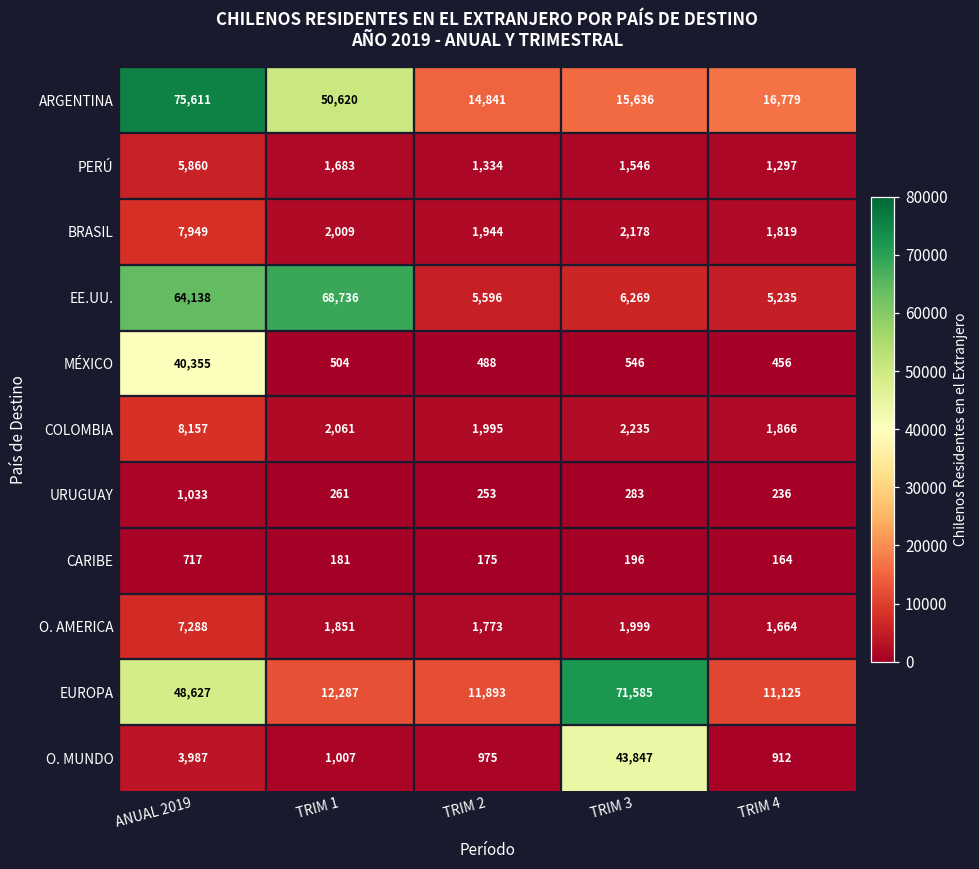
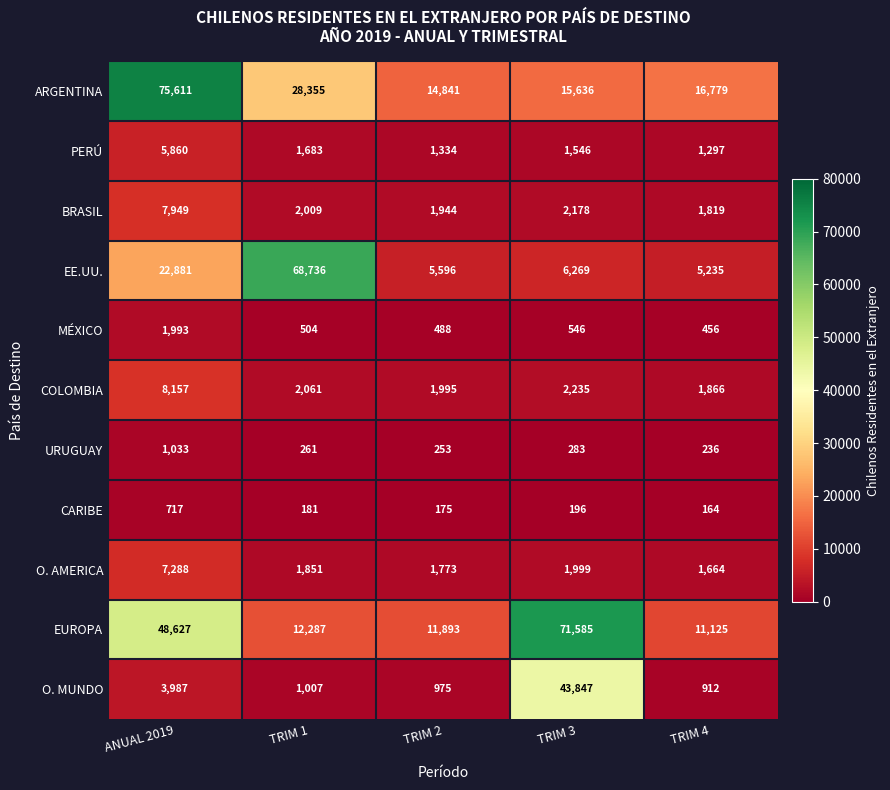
ARGENTINA, TRIM 1: 50,620 -> 28,355
EE.UU., ANUAL 2019: 64,138 -> 22,881
MÉXICO, ANUAL 2019: 40,355 -> 1,993
